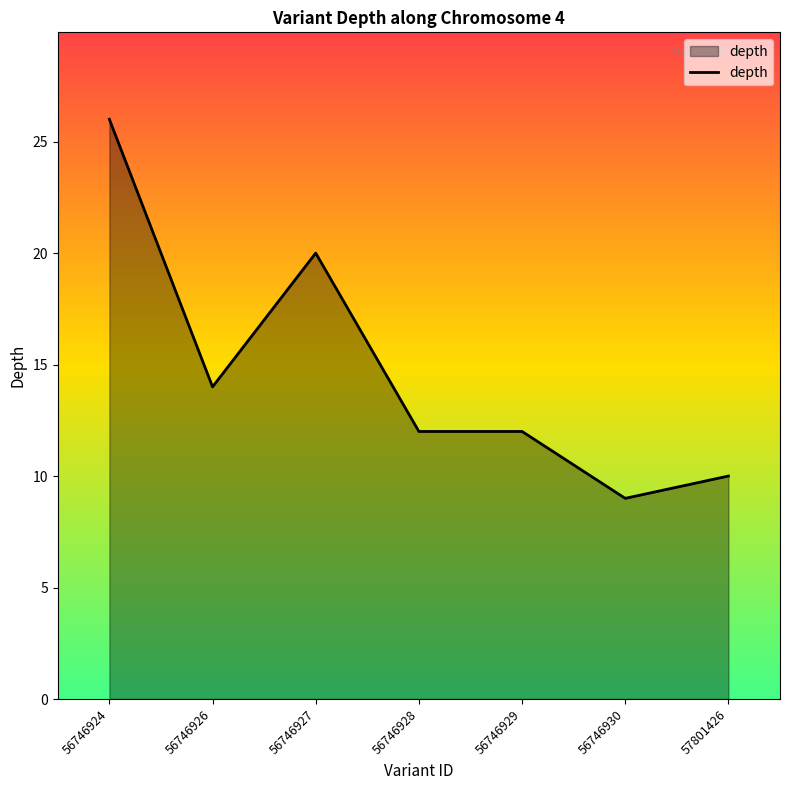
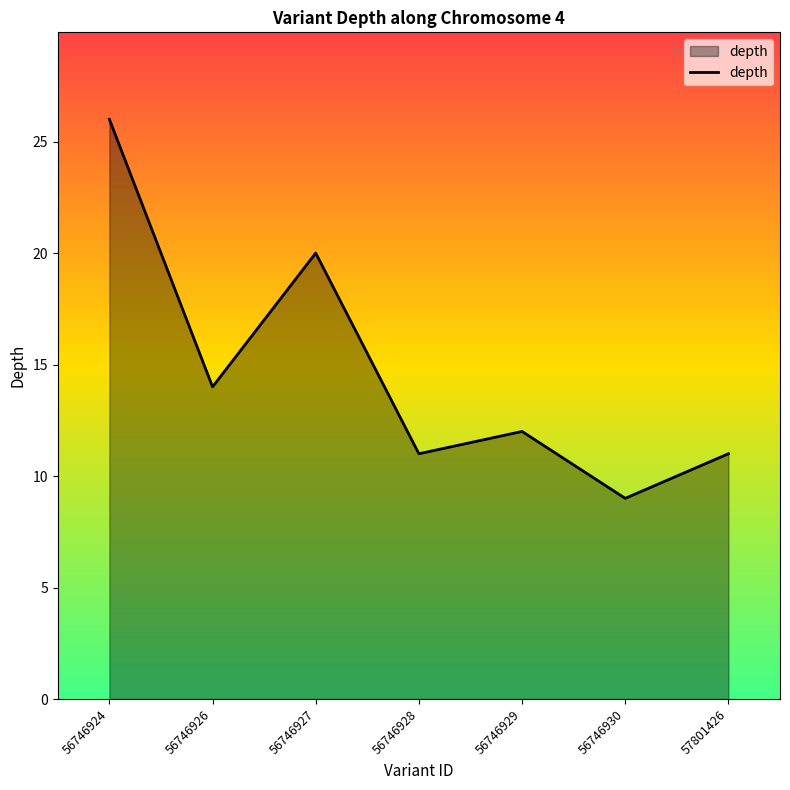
56746928: 12 -> 11
57801426: 10 -> 11
